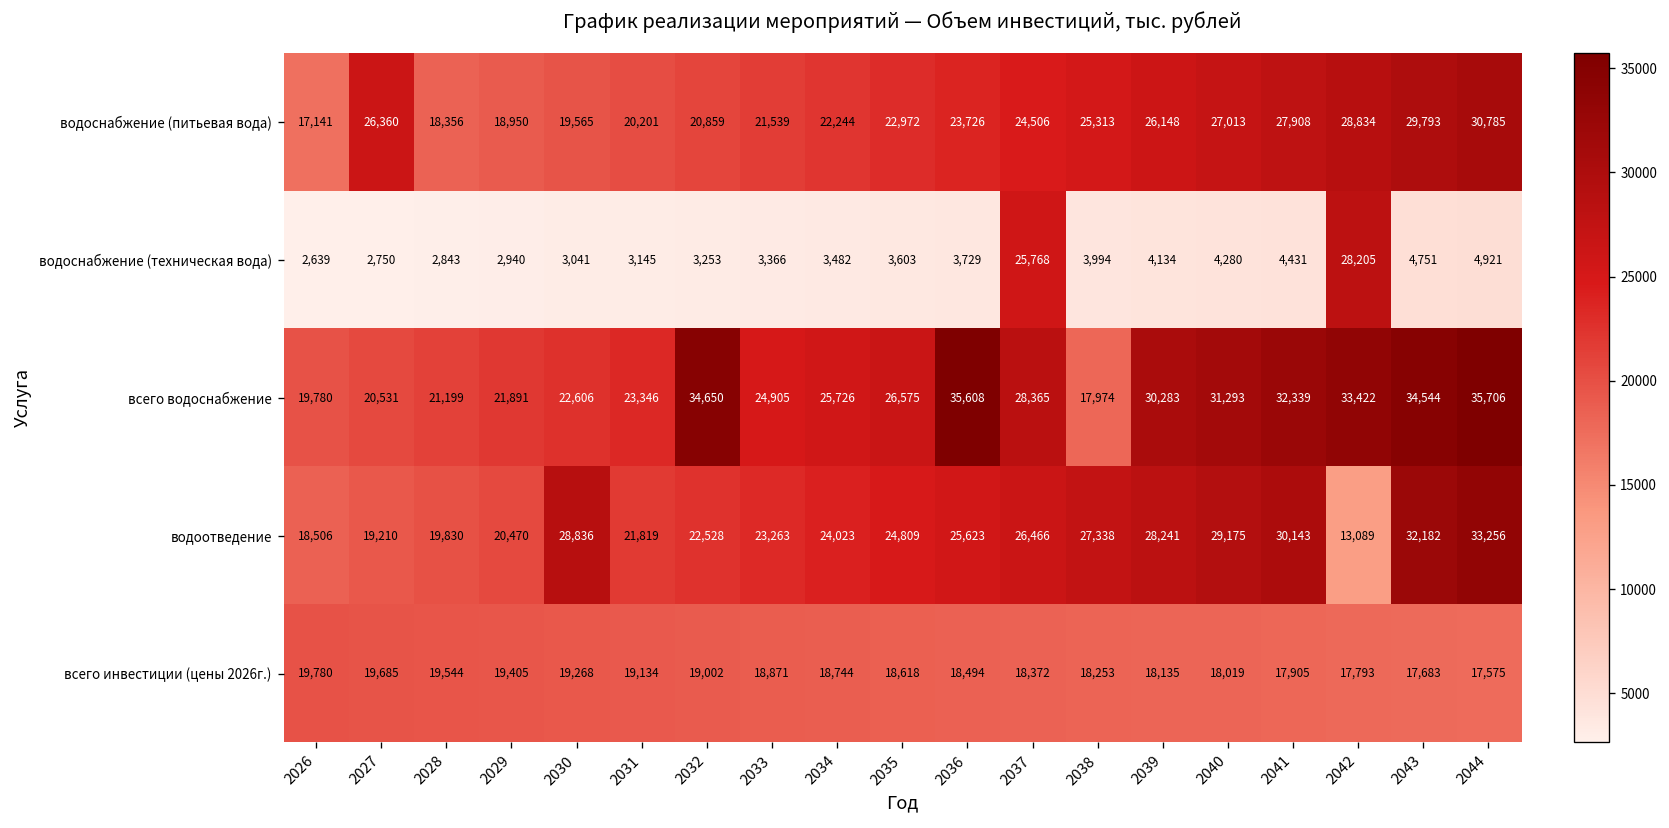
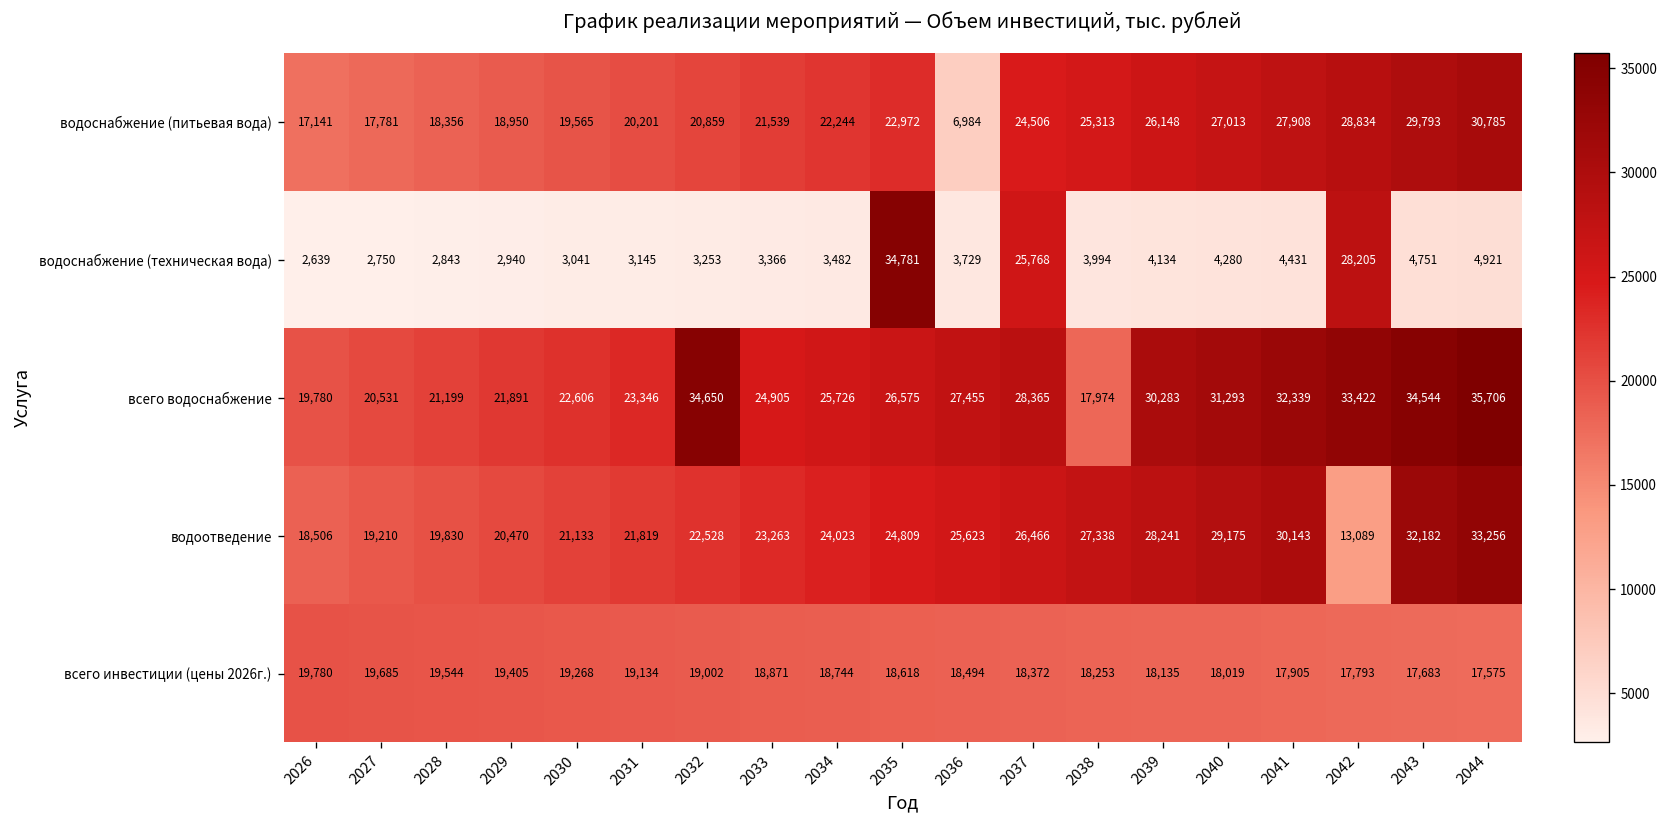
водоснабжение (питьевая вода), 2027: 26,360 -> 17,781
водоснабжение (питьевая вода), 2036: 23,726 -> 6,984
водоснабжение (техническая вода), 2035: 3,603 -> 34,781
всего водоснабжение, 2036: 35,608 -> 27,455
водоотведение, 2030: 28,836 -> 21,133
